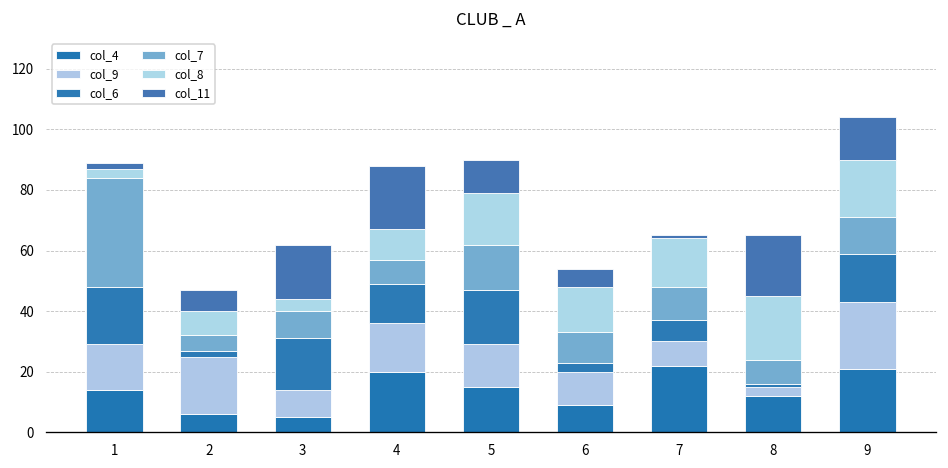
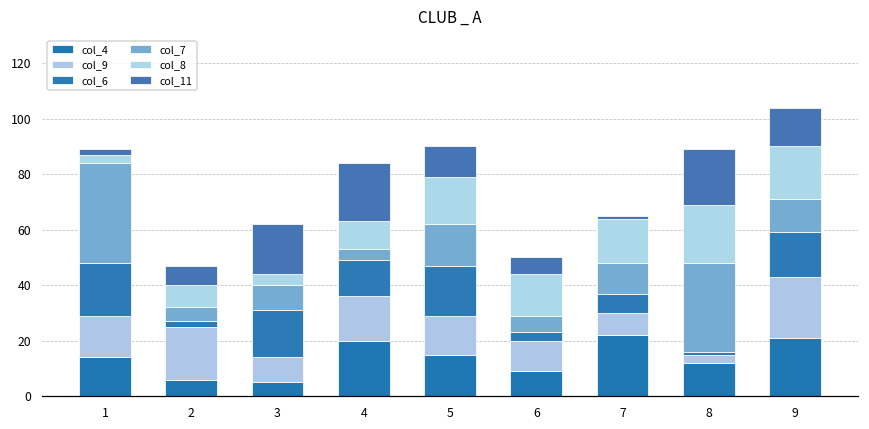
col_7, 4: 8 -> 4
col_7, 6: 10 -> 6
col_7, 8: 8 -> 32
